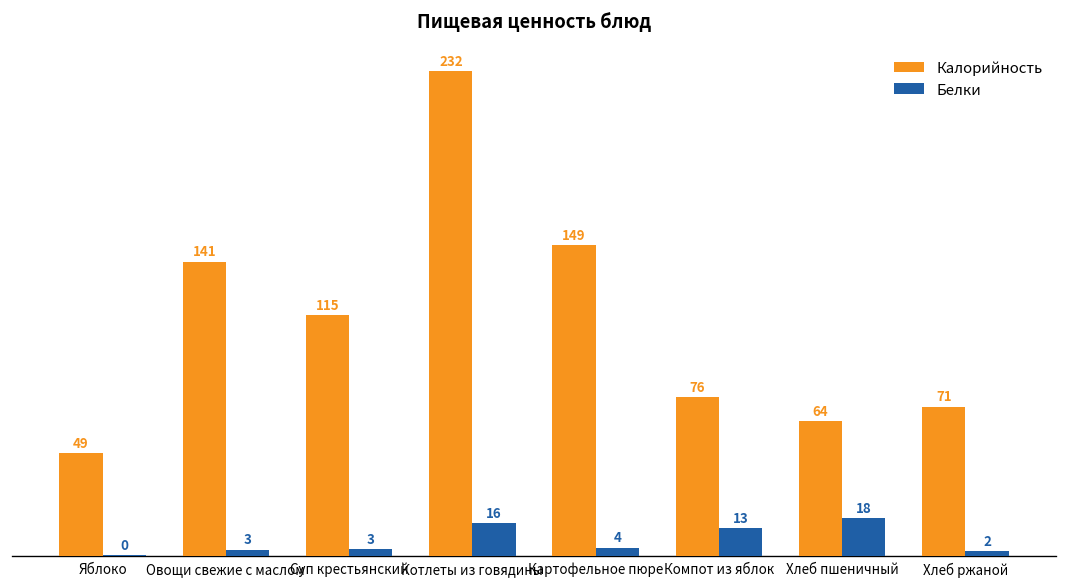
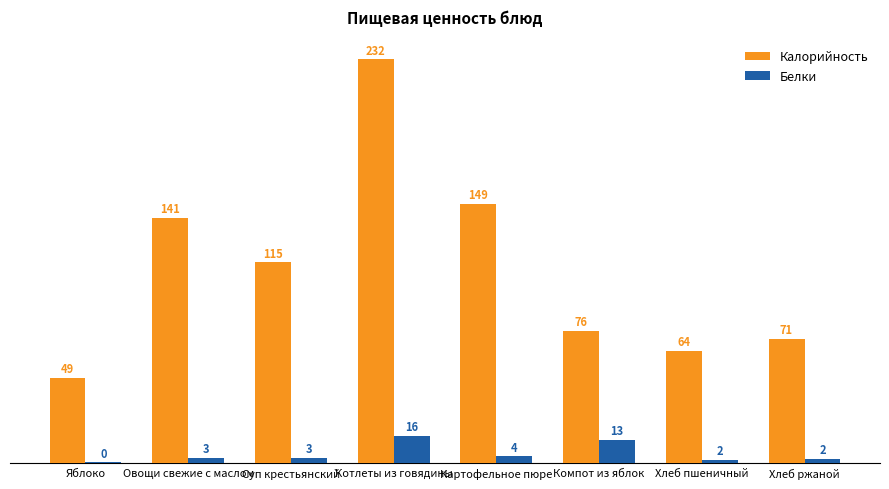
Белки, Хлеб пшеничный: 18 -> 2
